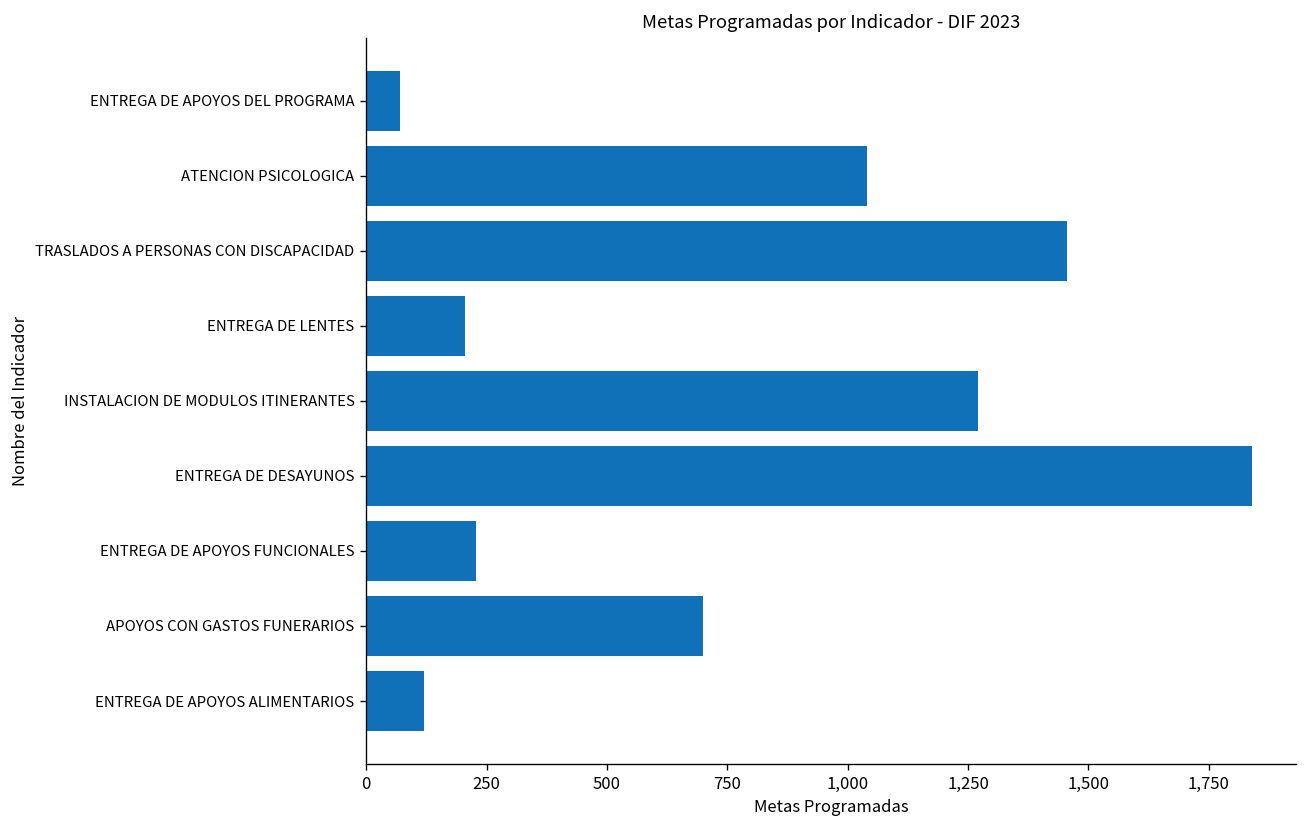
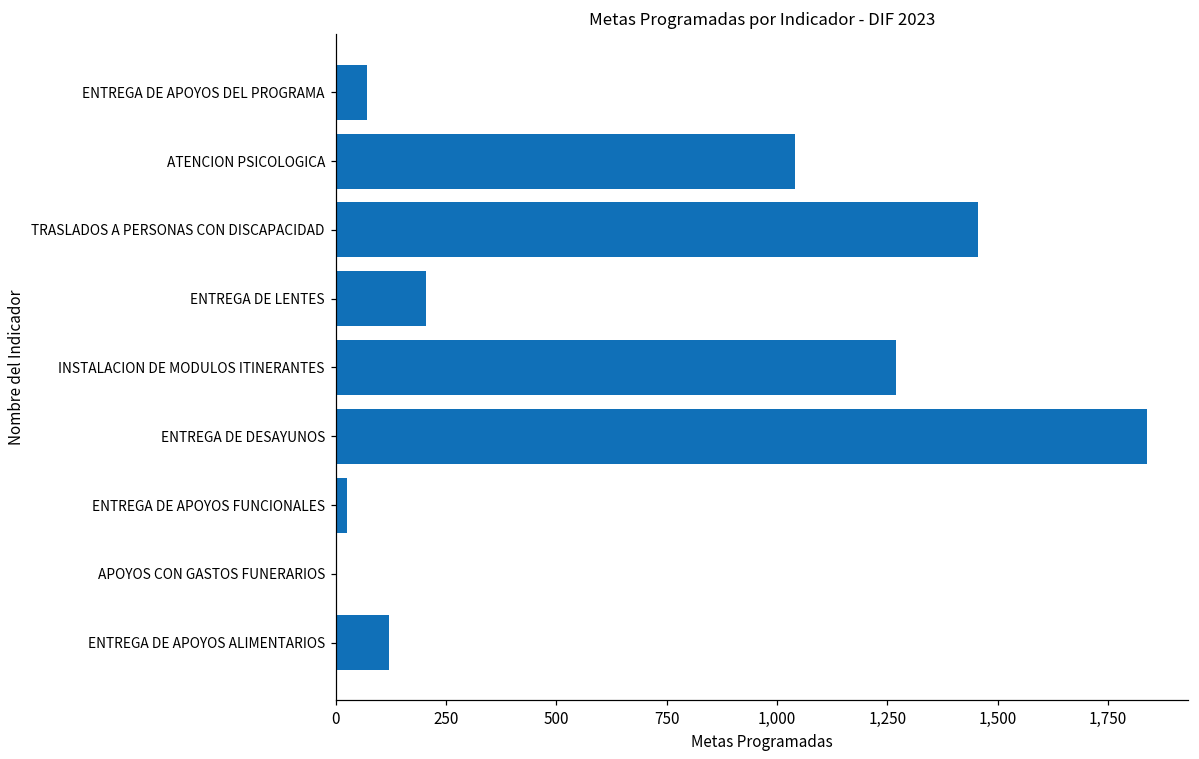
ENTREGA DE APOYOS FUNCIONALES: 230 -> 30
APOYOS CON GASTOS FUNERARIOS: 700 -> 0
